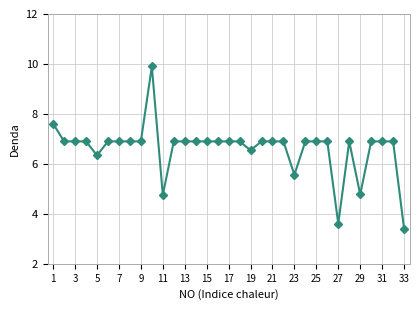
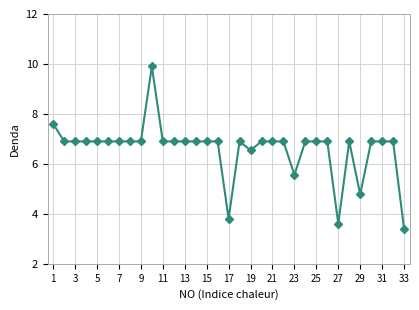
5: 6.3 -> 6.9
11: 4.8 -> 6.9
17: 6.9 -> 3.8
